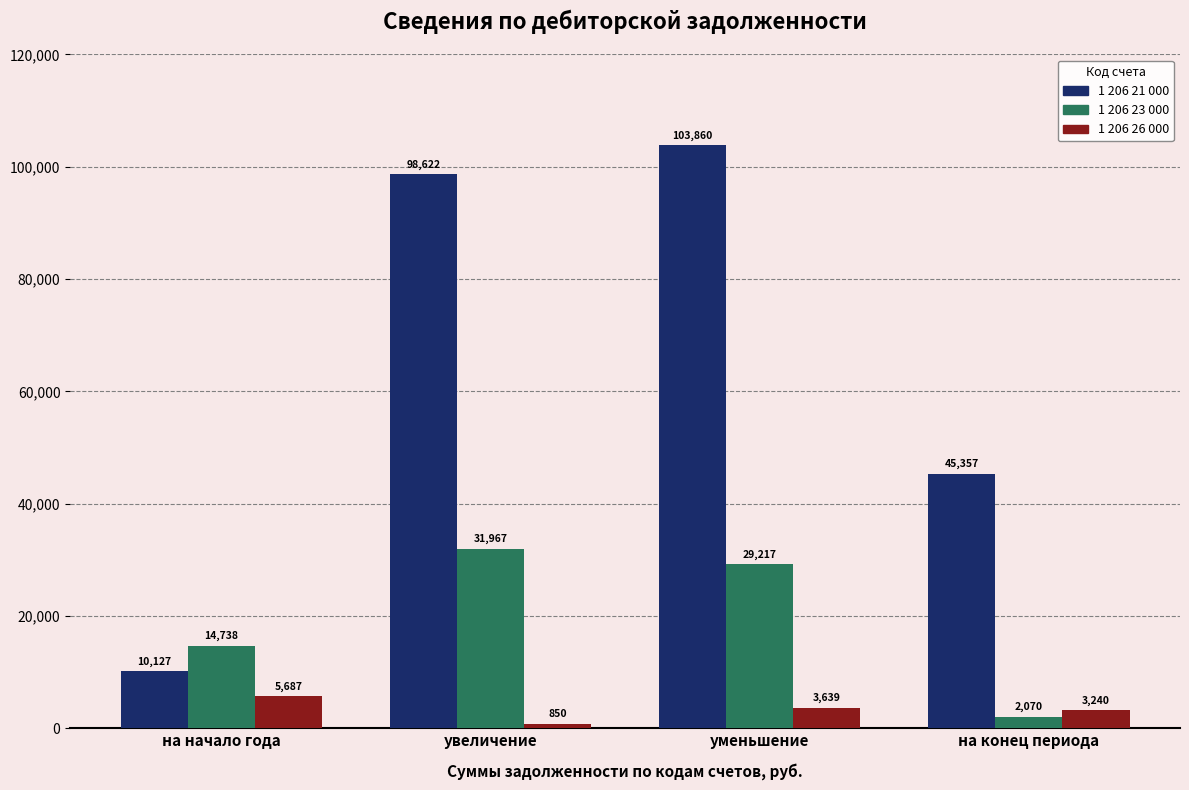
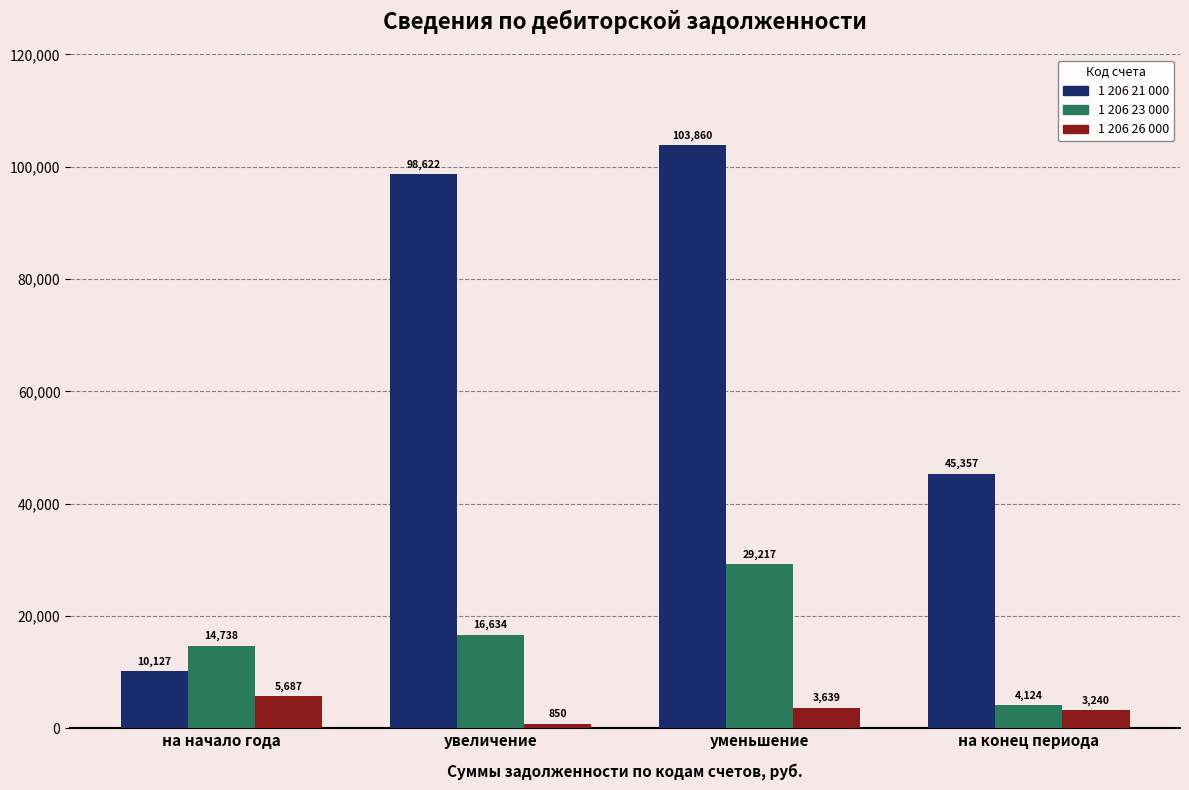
1 206 23 000, увеличение: 31,967 -> 16,634
1 206 23 000, на конец периода: 2,070 -> 4,124
